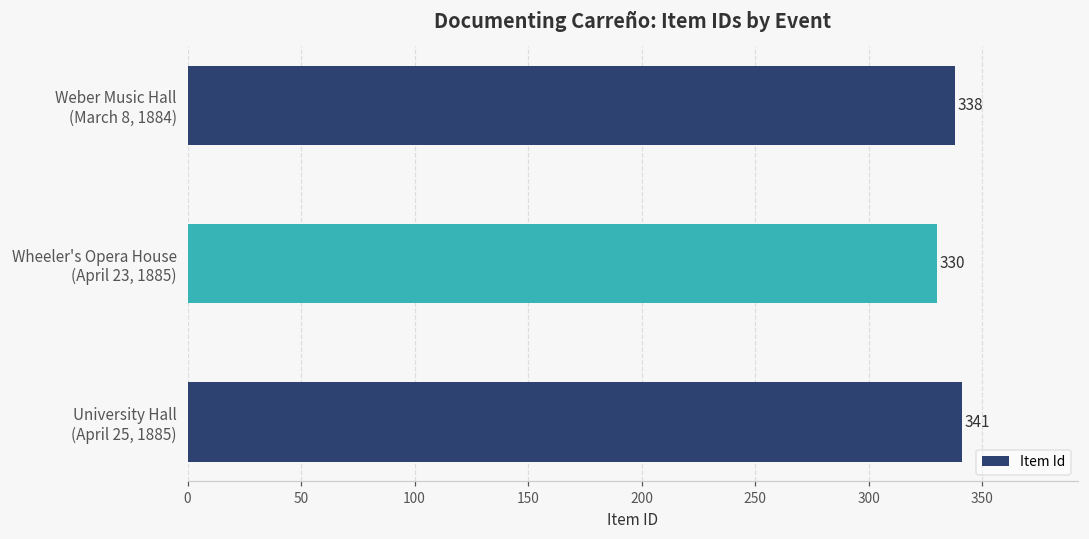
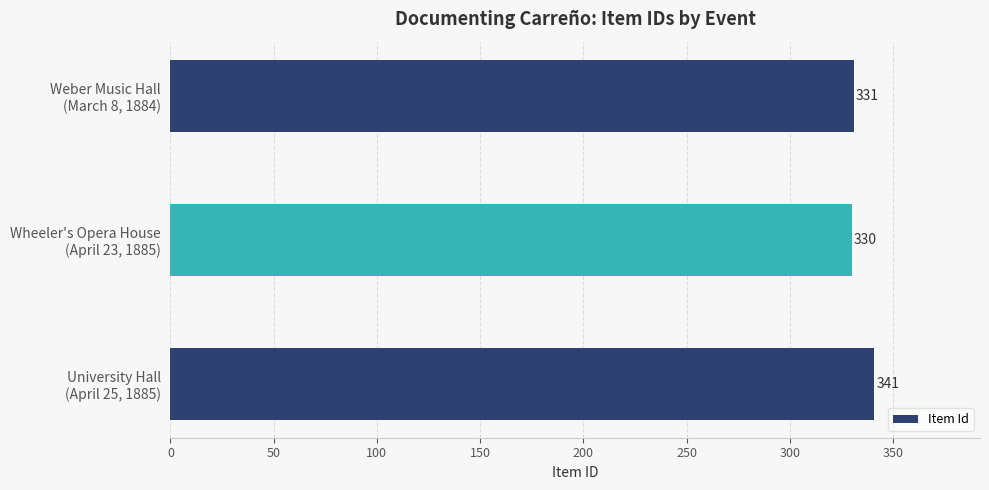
Weber Music Hall (March 8, 1884): 338 -> 331
